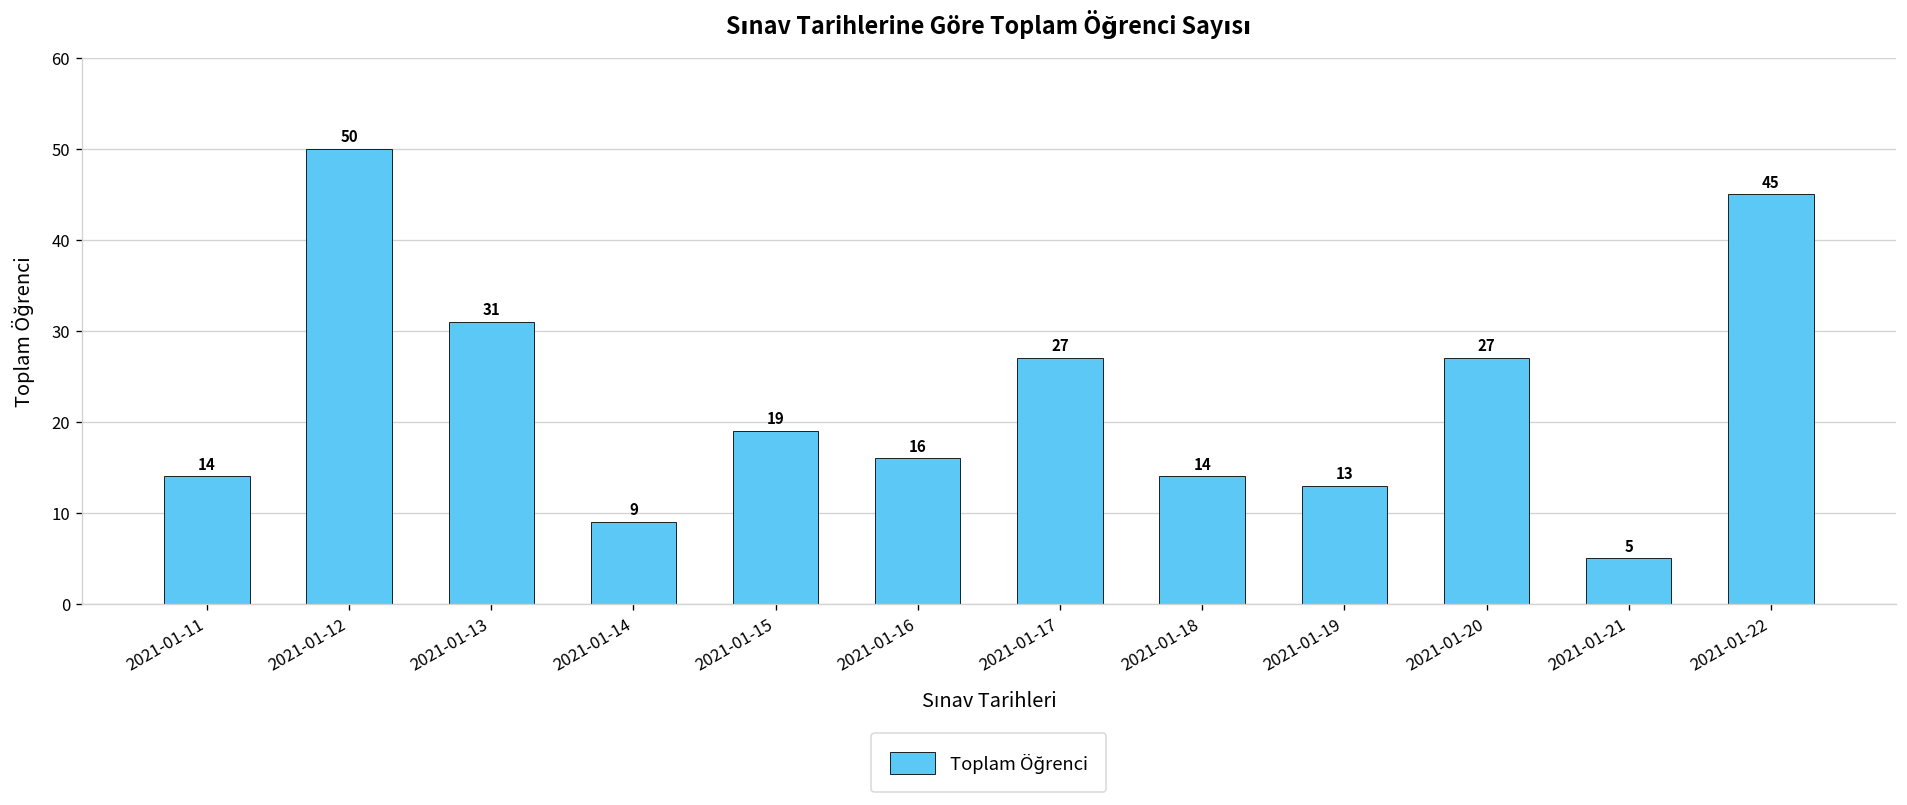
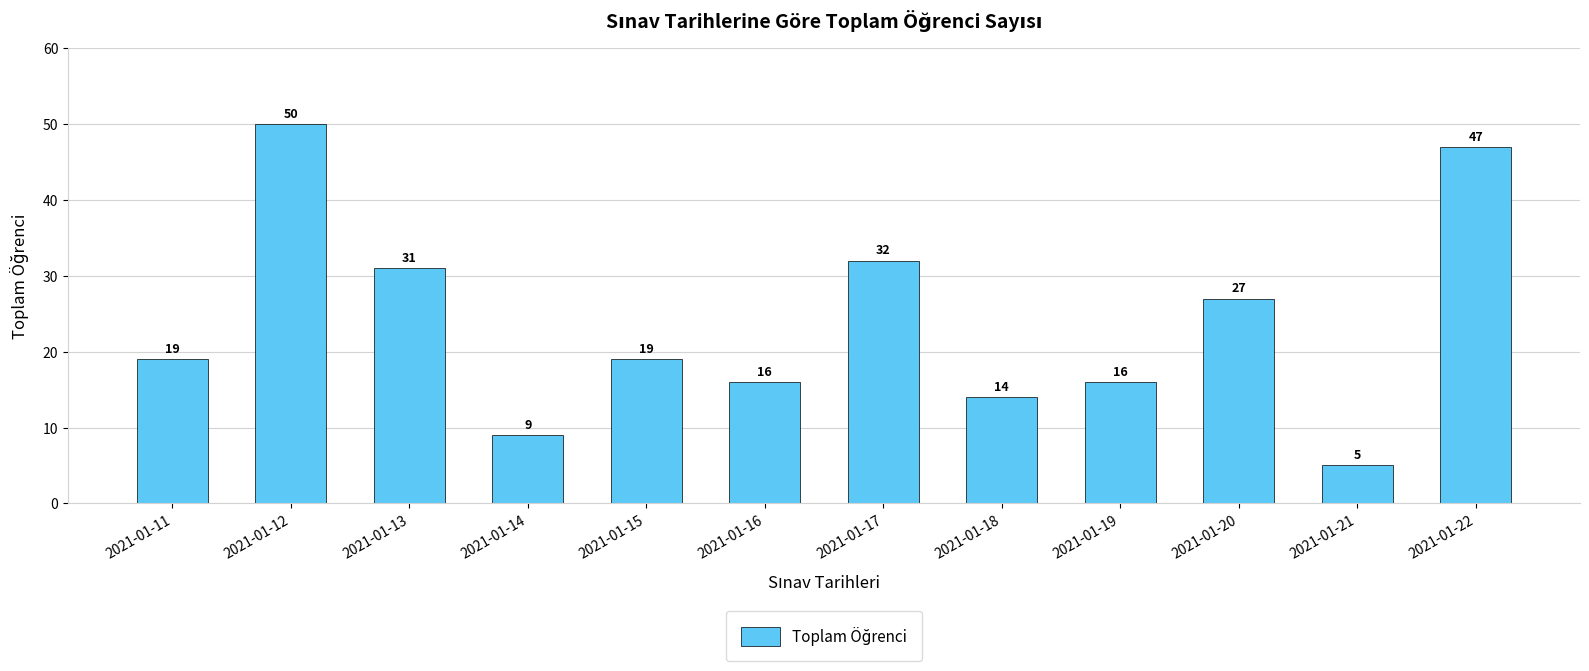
2021-01-11: 14 -> 19
2021-01-17: 27 -> 32
2021-01-19: 13 -> 16
2021-01-22: 45 -> 47
